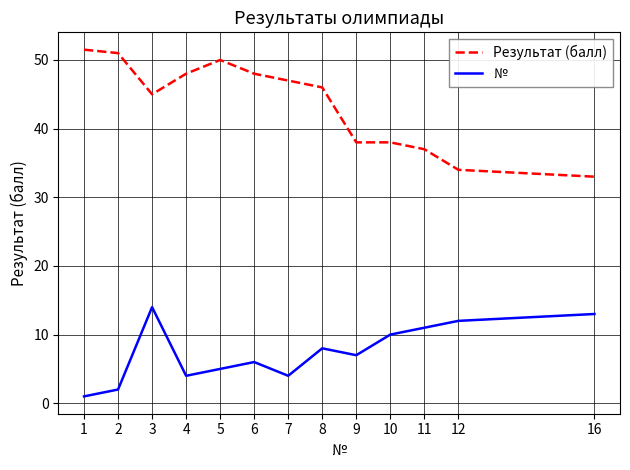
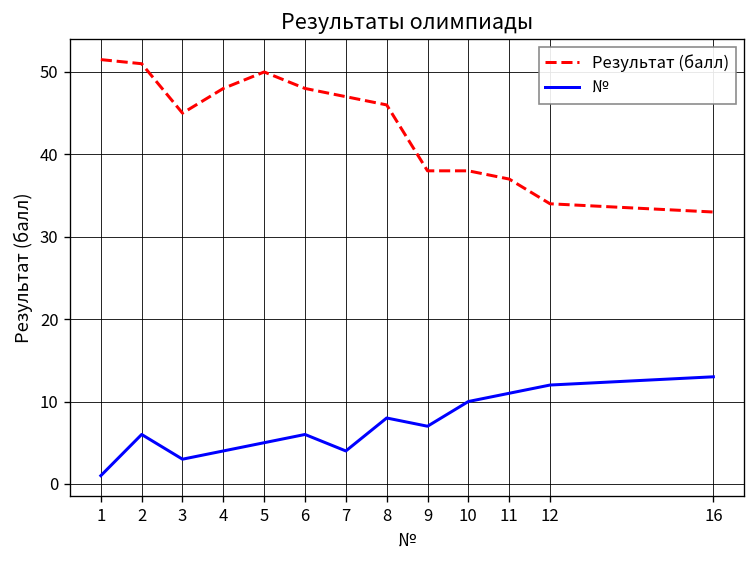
№, 2: 2 -> 6
№, 3: 14 -> 3
